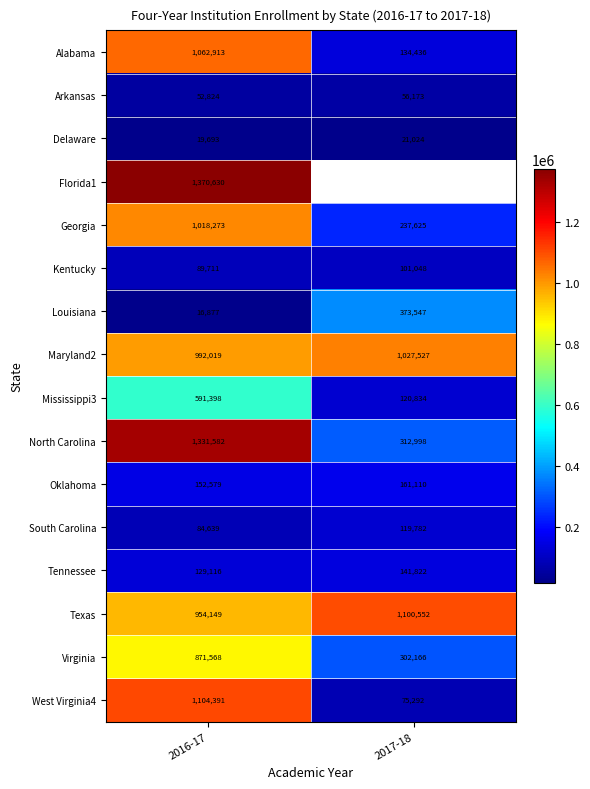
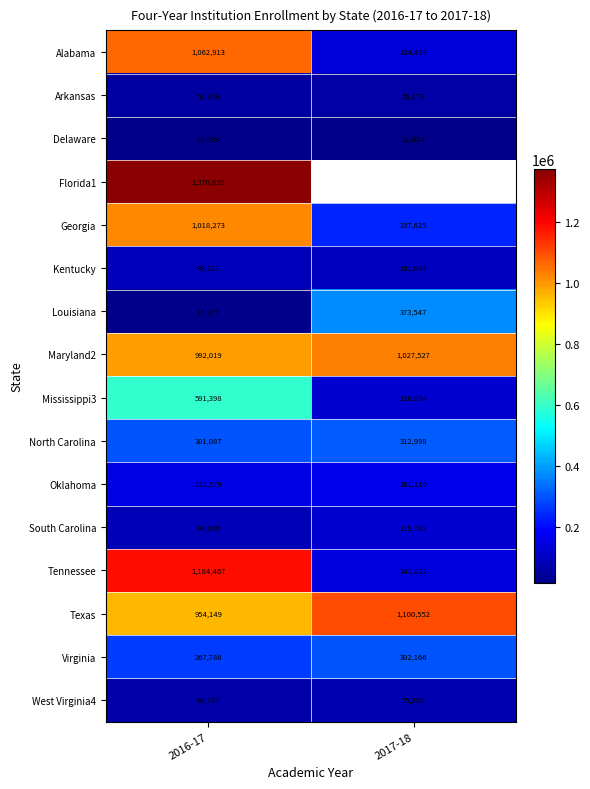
North Carolina, 2016-17: 1,331,582 -> 301,087
Tennessee, 2016-17: 129,116 -> 1,184,467
Virginia, 2016-17: 871,568 -> 267,786
West Virginia4, 2016-17: 1,104,391 -> 68,747
